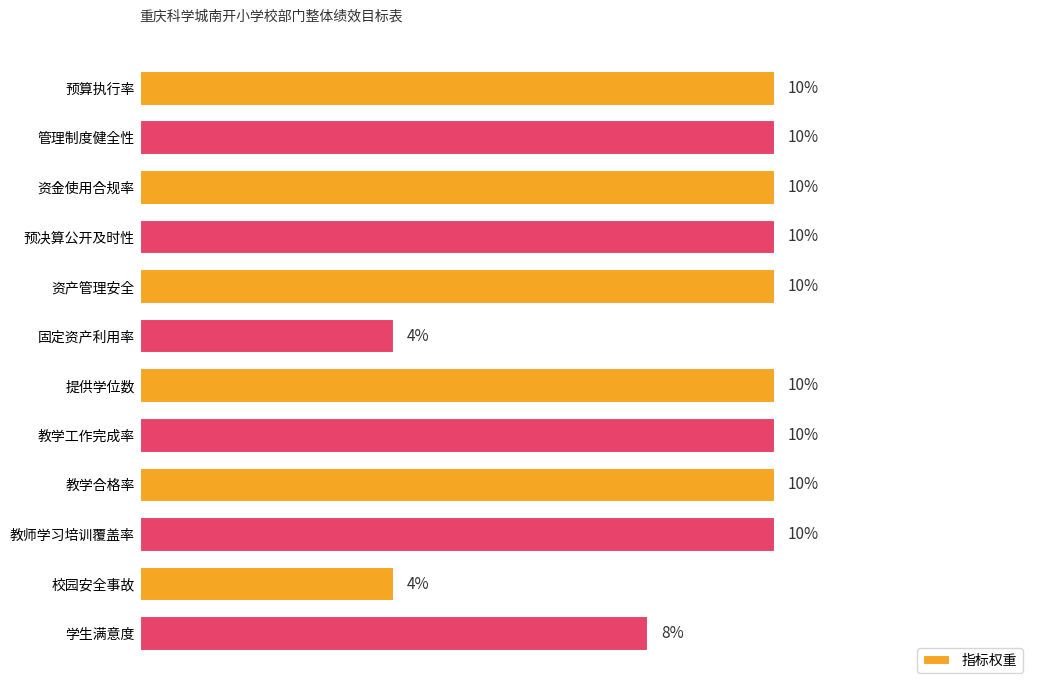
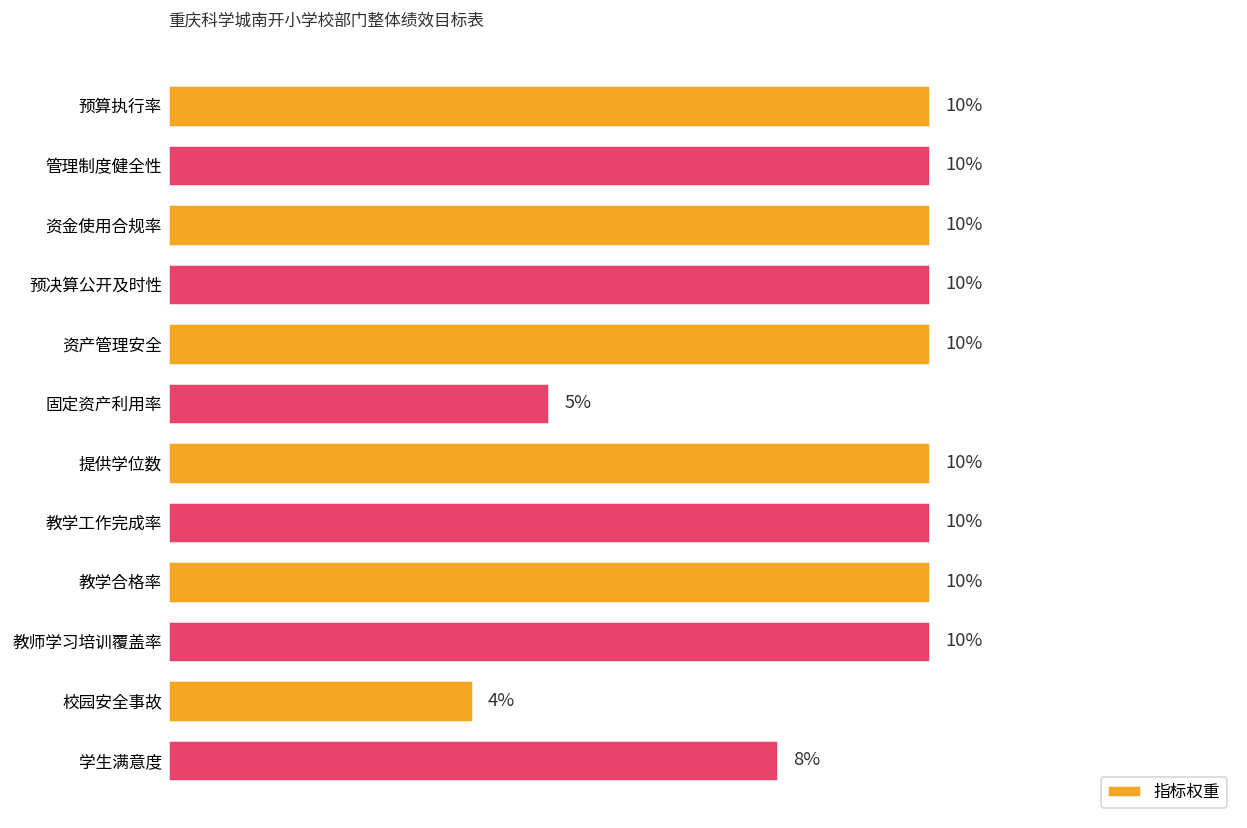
固定资产利用率: 4% -> 5%
